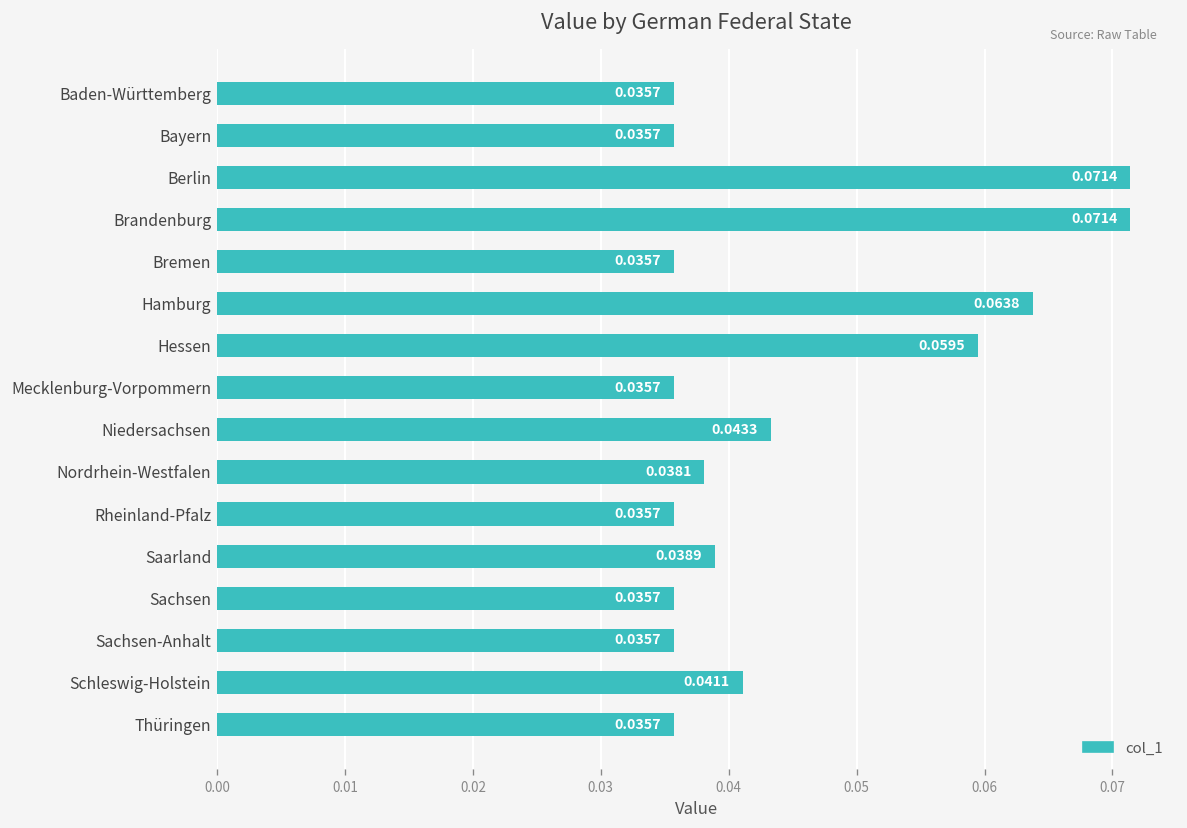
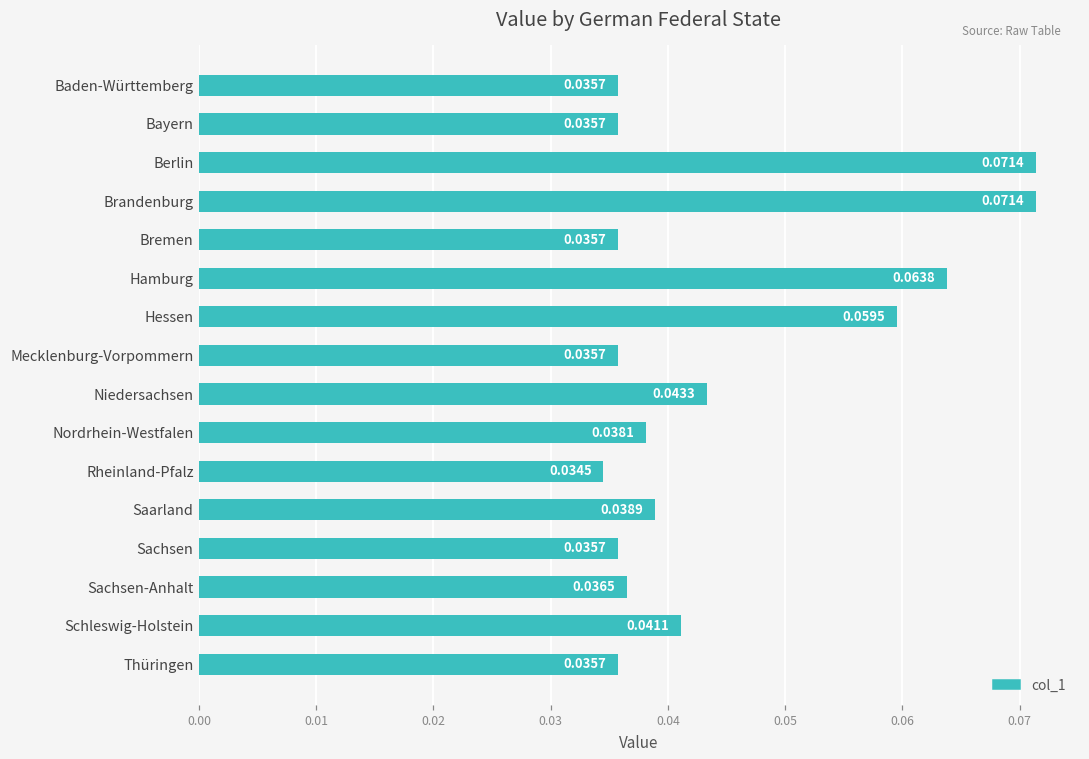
Rheinland-Pfalz: 0.0357 -> 0.0345
Sachsen-Anhalt: 0.0357 -> 0.0365
